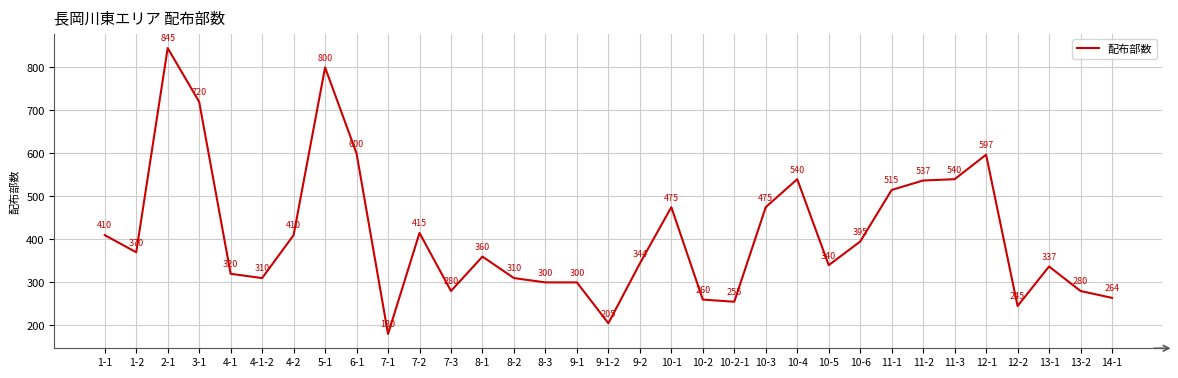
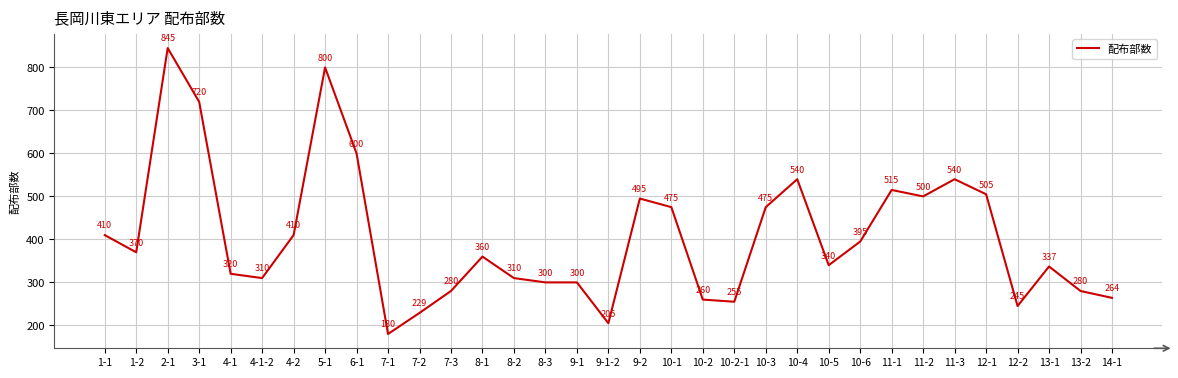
7-2: 415 -> 229
9-2: 344 -> 495
11-2: 537 -> 500
12-1: 597 -> 505
